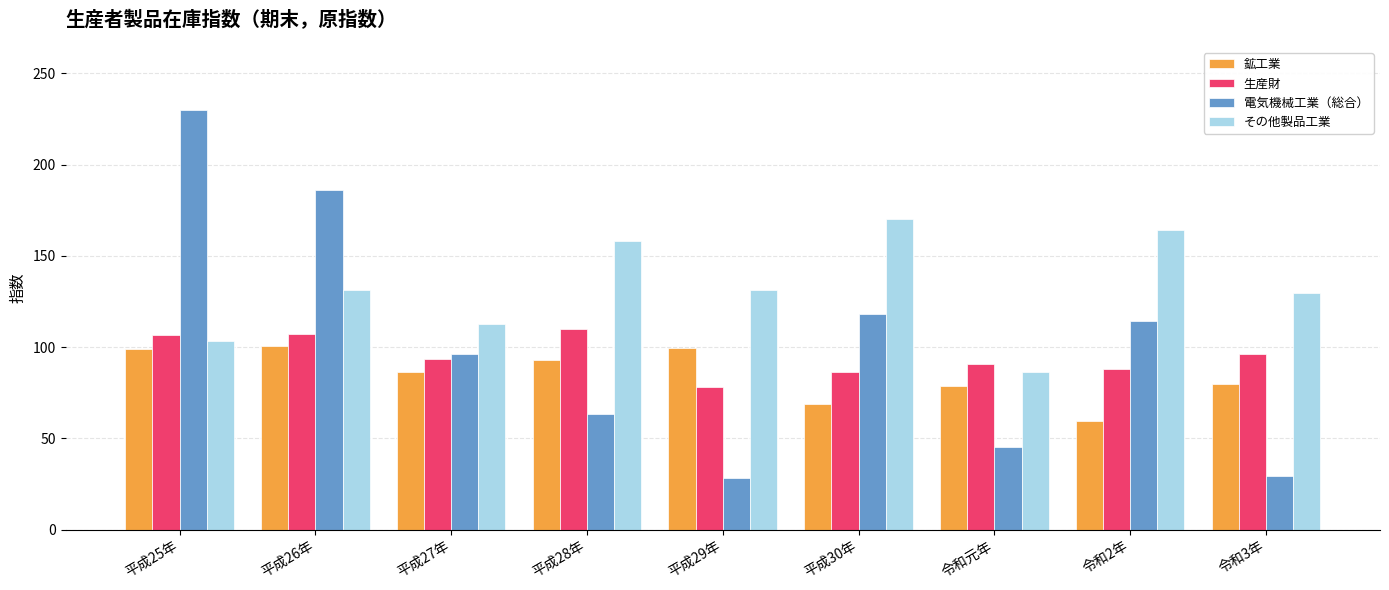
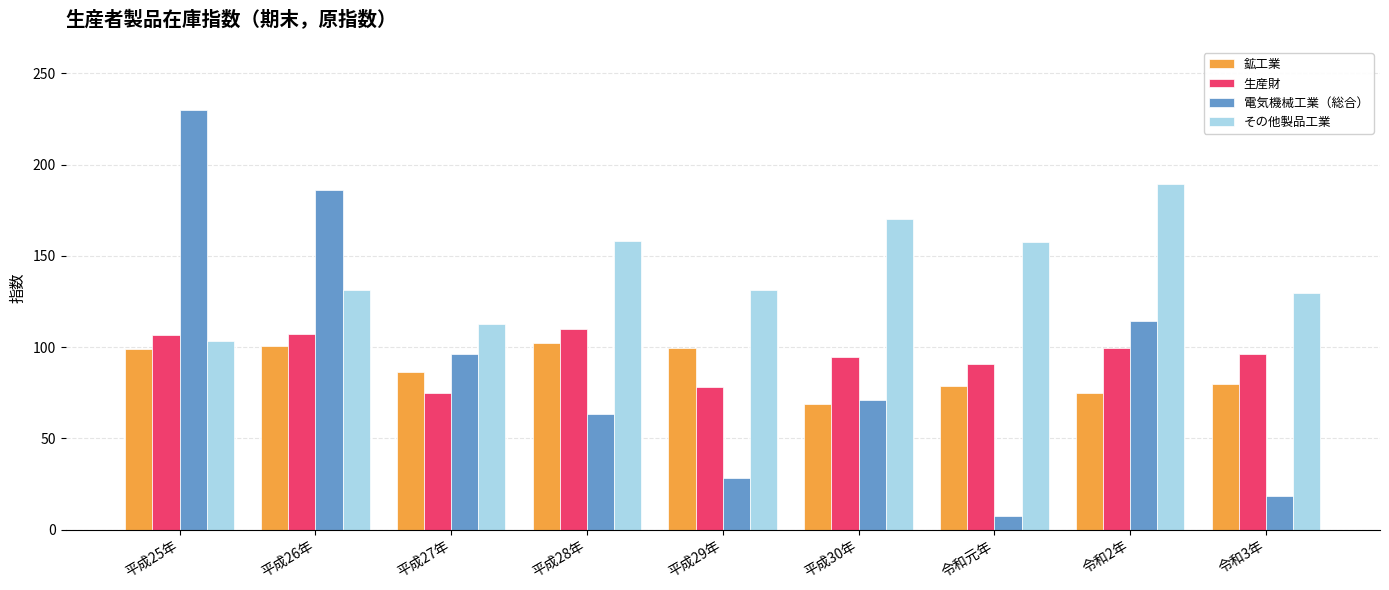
生産財, 平成27年: 94 -> 75
鉱工業, 平成28年: 93 -> 102
生産財, 平成30年: 87 -> 95
電気機械工業（総合）, 平成30年: 118 -> 71
電気機械工業（総合）, 令和元年: 45 -> 8
その他製品工業, 令和元年: 87 -> 157
鉱工業, 令和2年: 60 -> 75
生産財, 令和2年: 88 -> 100
その他製品工業, 令和2年: 164 -> 190
電気機械工業（総合）, 令和3年: 30 -> 18
